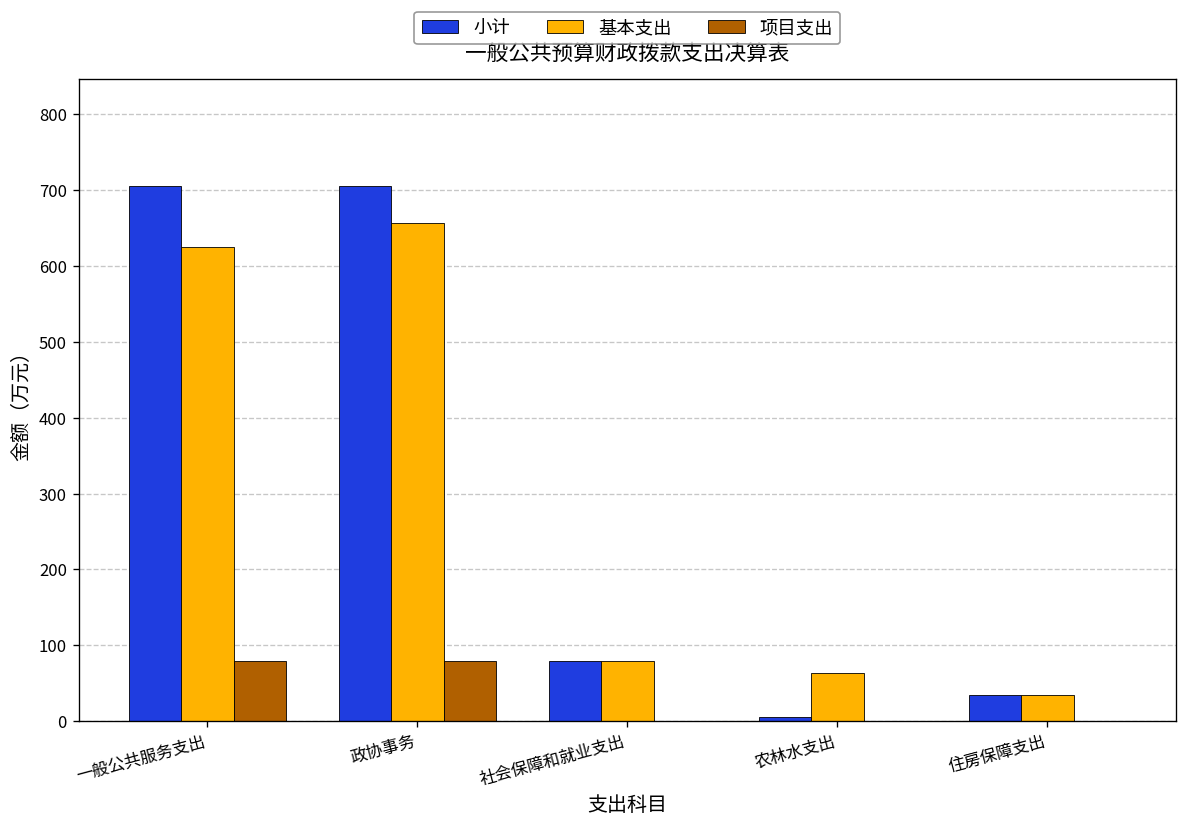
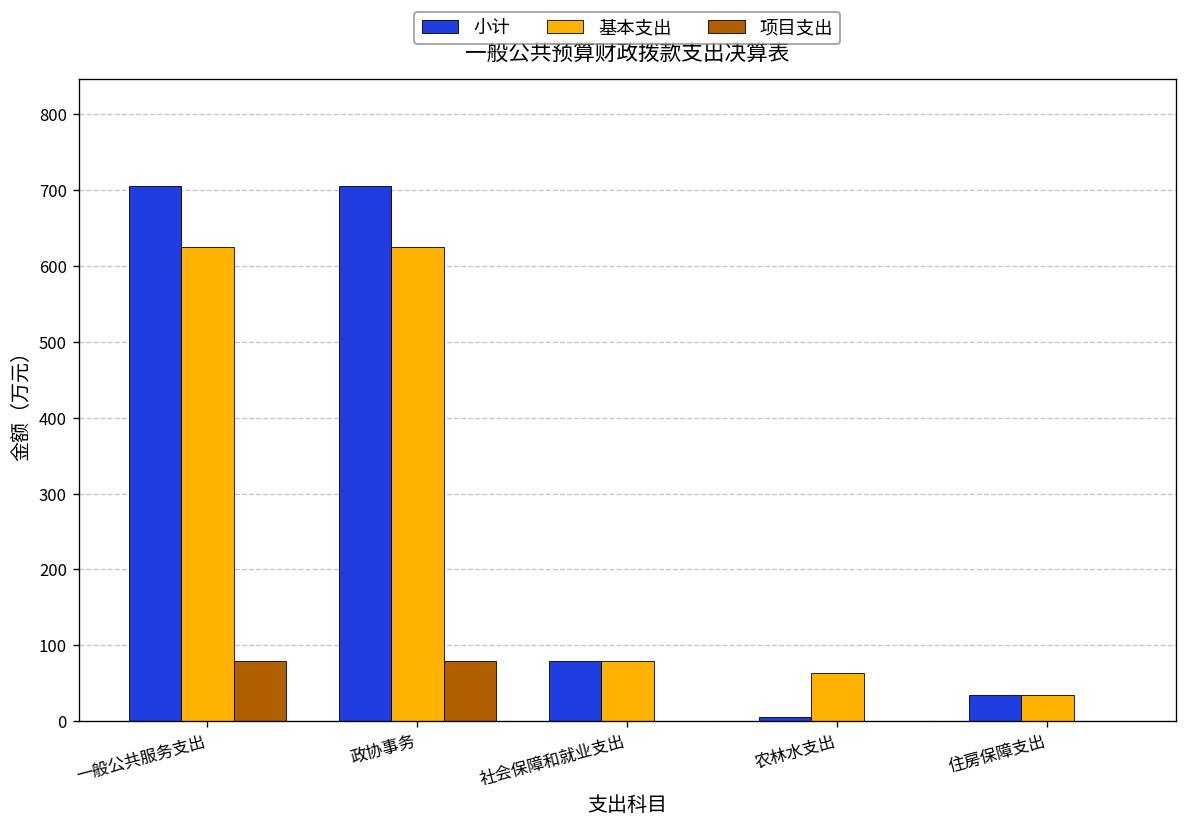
基本支出, 政协事务: 660 -> 620
